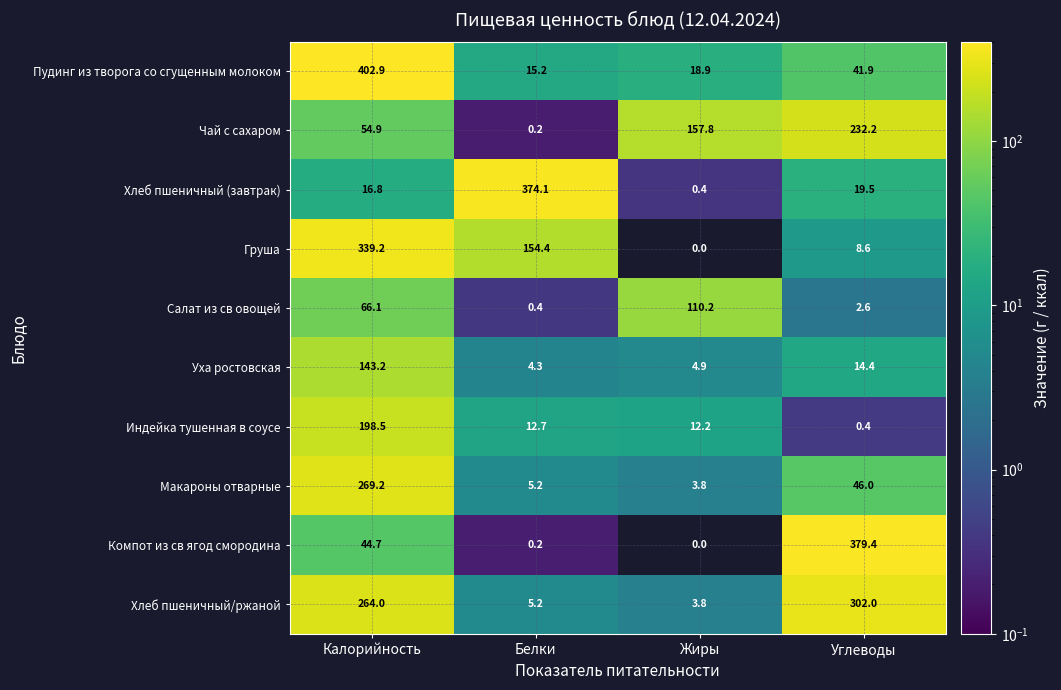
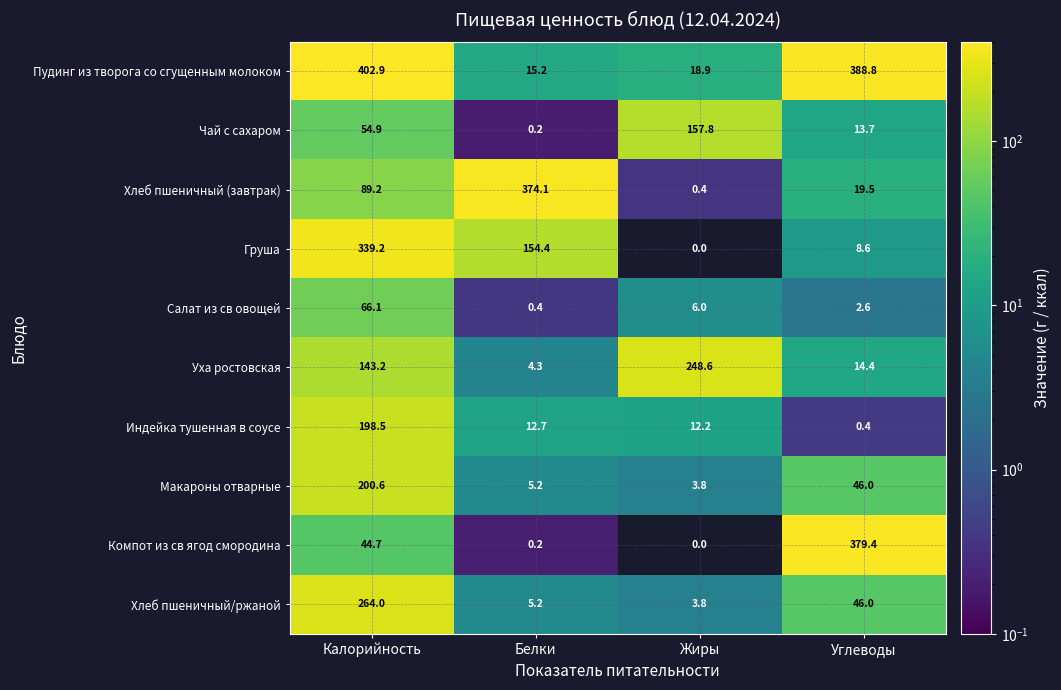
Пудинг из творога со сгущенным молоком, Углеводы: 41.9 -> 388.8
Чай с сахаром, Углеводы: 232.2 -> 13.7
Хлеб пшеничный (завтрак), Калорийность: 16.8 -> 89.2
Салат из св овощей, Жиры: 110.2 -> 6.0
Уха ростовская, Жиры: 4.9 -> 248.6
Макароны отварные, Калорийность: 269.2 -> 200.6
Хлеб пшеничный/ржаной, Углеводы: 302.0 -> 46.0
